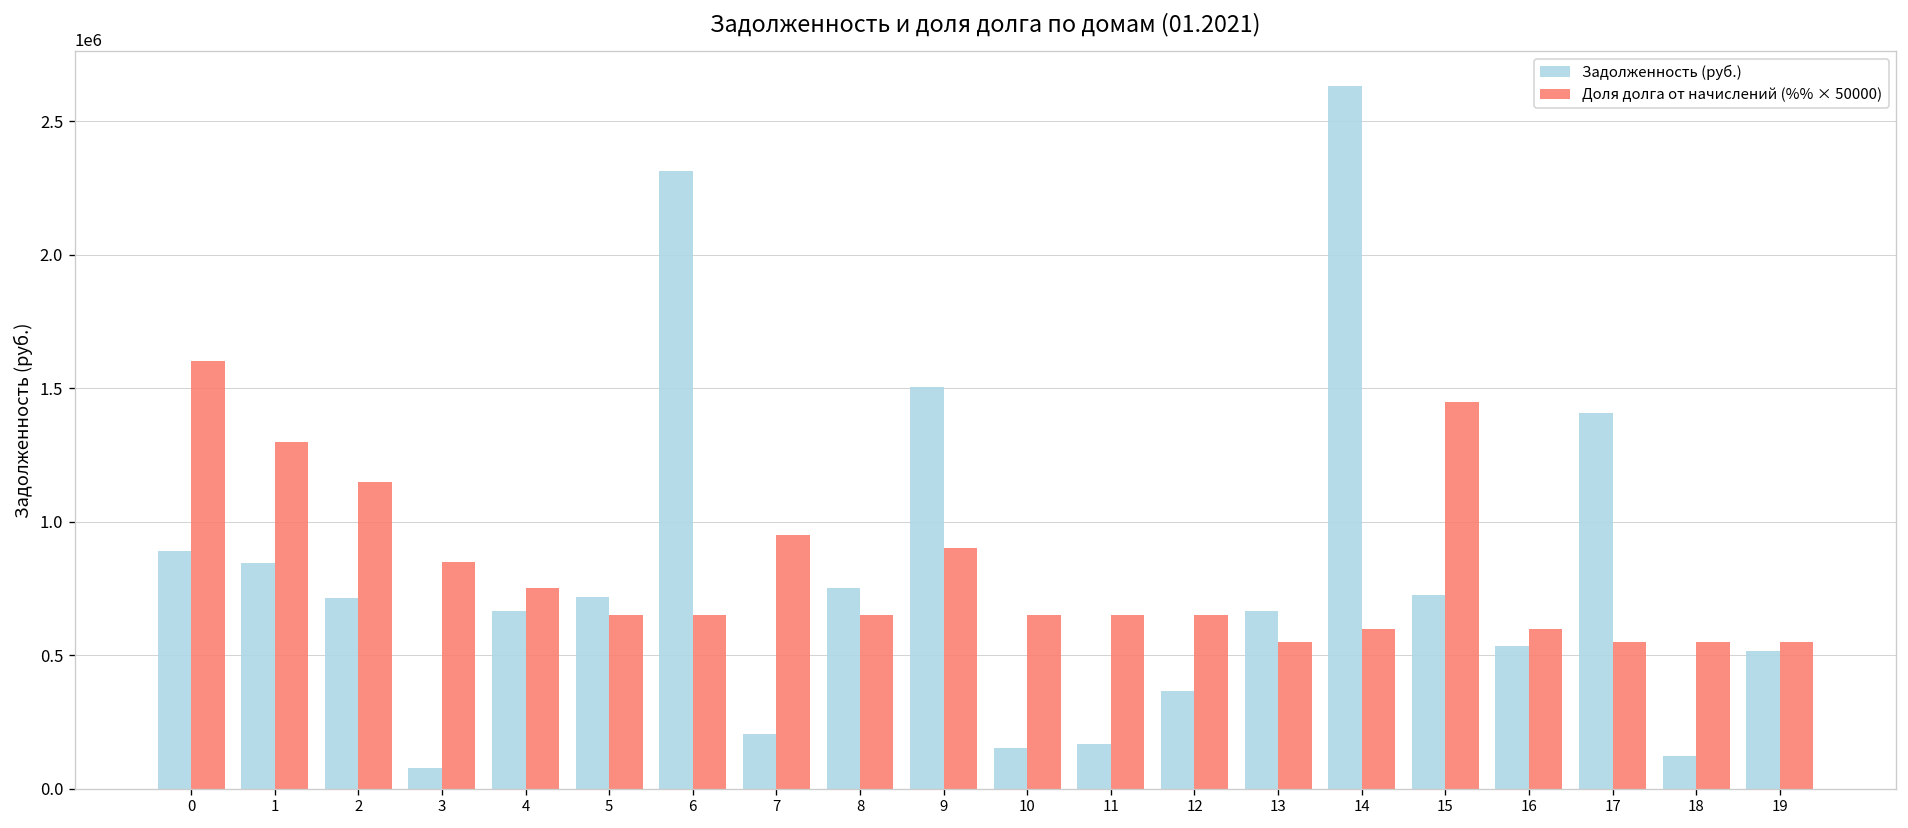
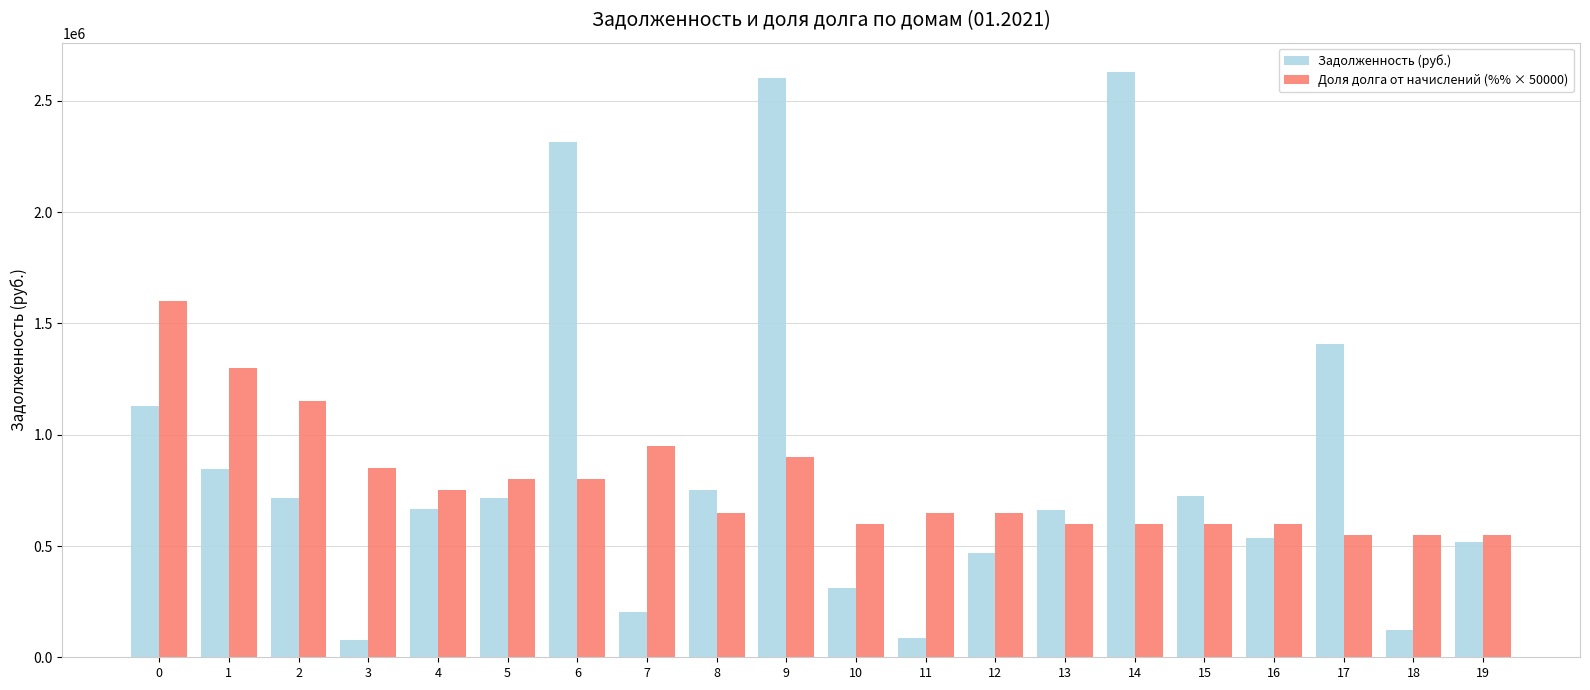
Задолженность (руб.), 0: 890000 -> 1130000
Доля долга от начислений (%% × 50000), 5: 650000 -> 800000
Доля долга от начислений (%% × 50000), 6: 650000 -> 800000
Задолженность (руб.), 9: 1510000 -> 2600000
Задолженность (руб.), 10: 150000 -> 310000
Доля долга от начислений (%% × 50000), 10: 650000 -> 600000
Задолженность (руб.), 11: 170000 -> 90000
Задолженность (руб.), 12: 370000 -> 470000
Доля долга от начислений (%% × 50000), 13: 550000 -> 600000
Доля долга от начислений (%% × 50000), 15: 1450000 -> 600000
